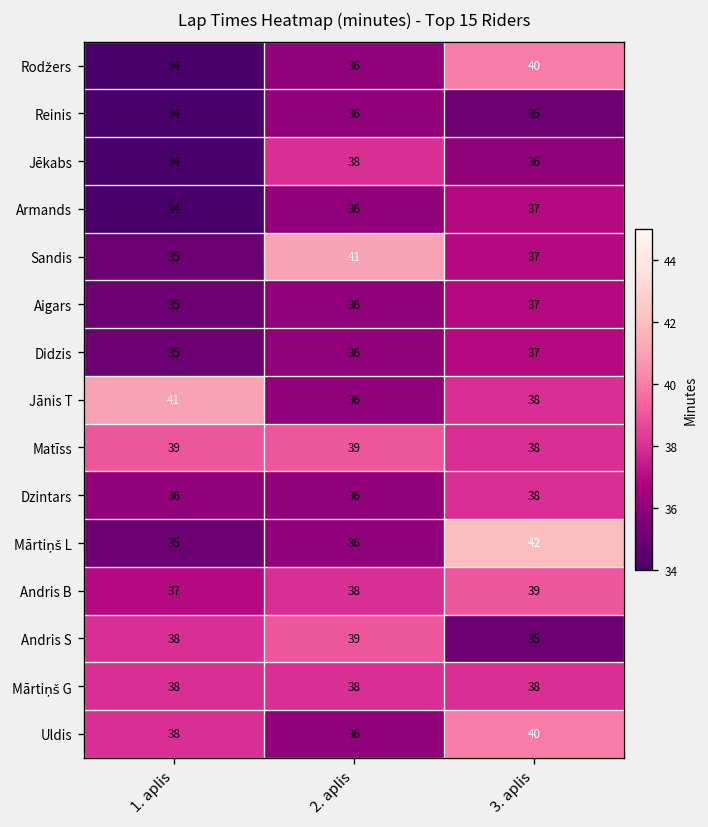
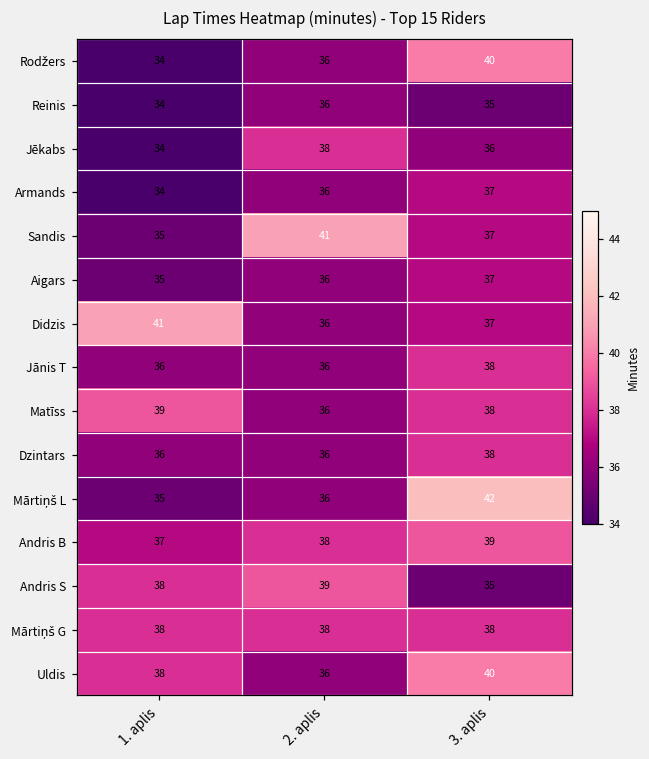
Didzis, 1. aplis: 35 -> 41
Jānis T, 1. aplis: 41 -> 36
Matīss, 2. aplis: 39 -> 36
